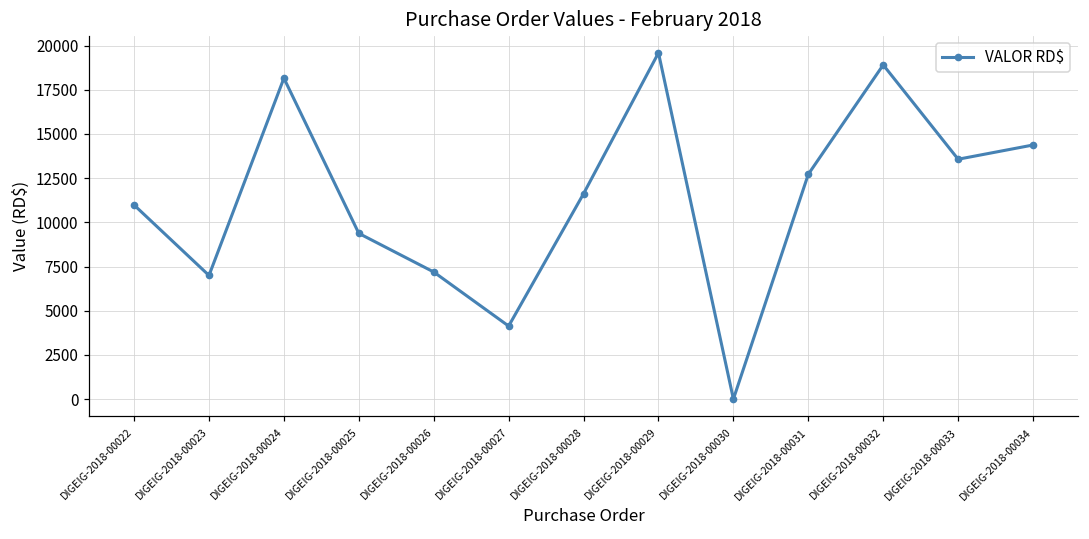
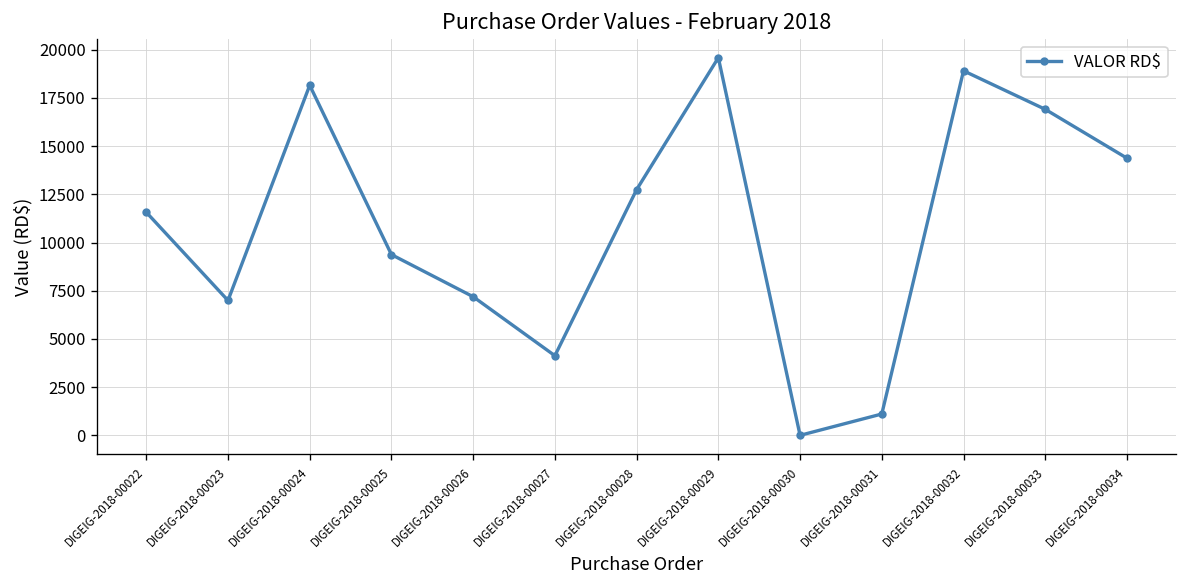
DIGEIG-2018-00022: 11000 -> 11600
DIGEIG-2018-00028: 11600 -> 12700
DIGEIG-2018-00031: 12700 -> 1100
DIGEIG-2018-00033: 13600 -> 16900
